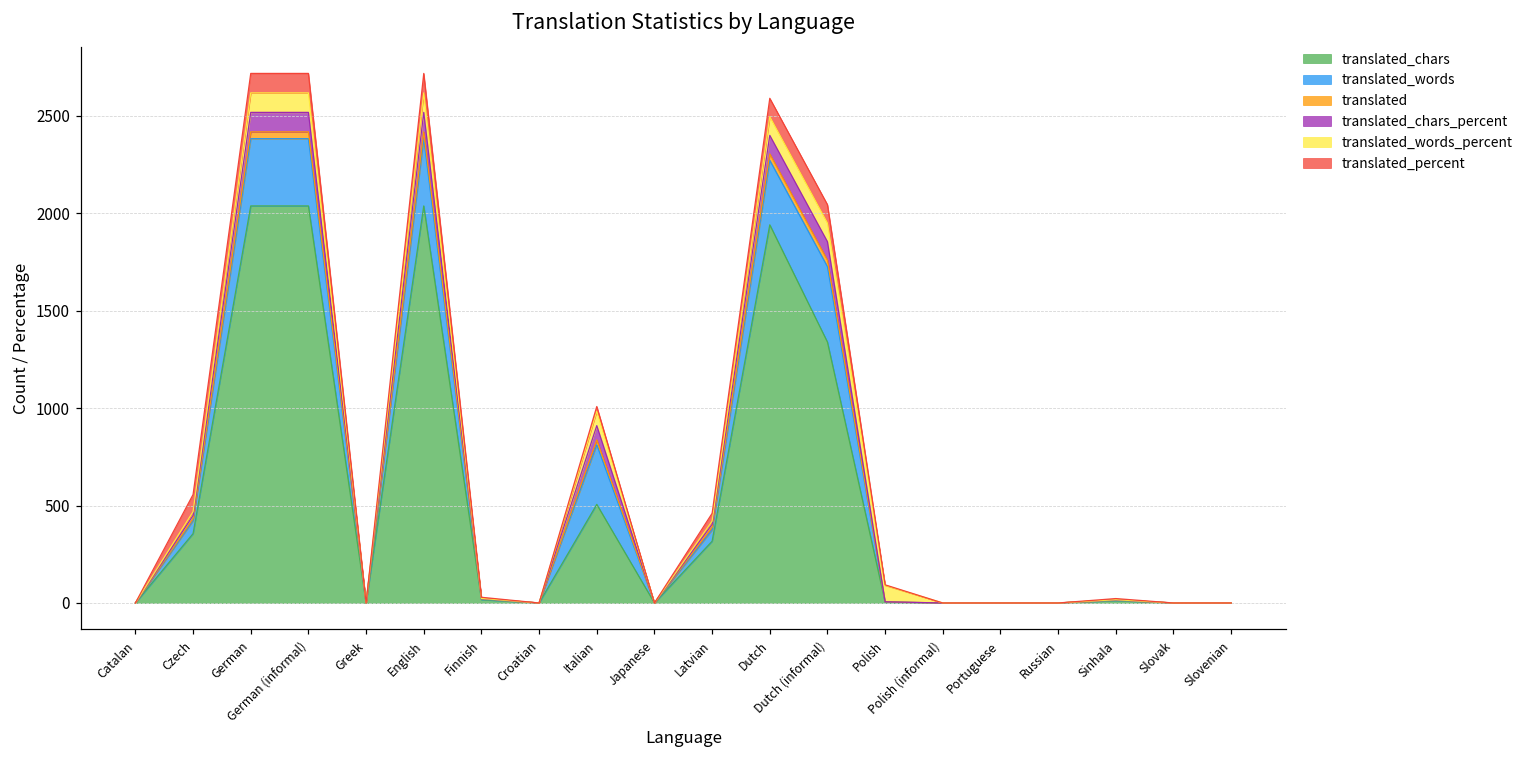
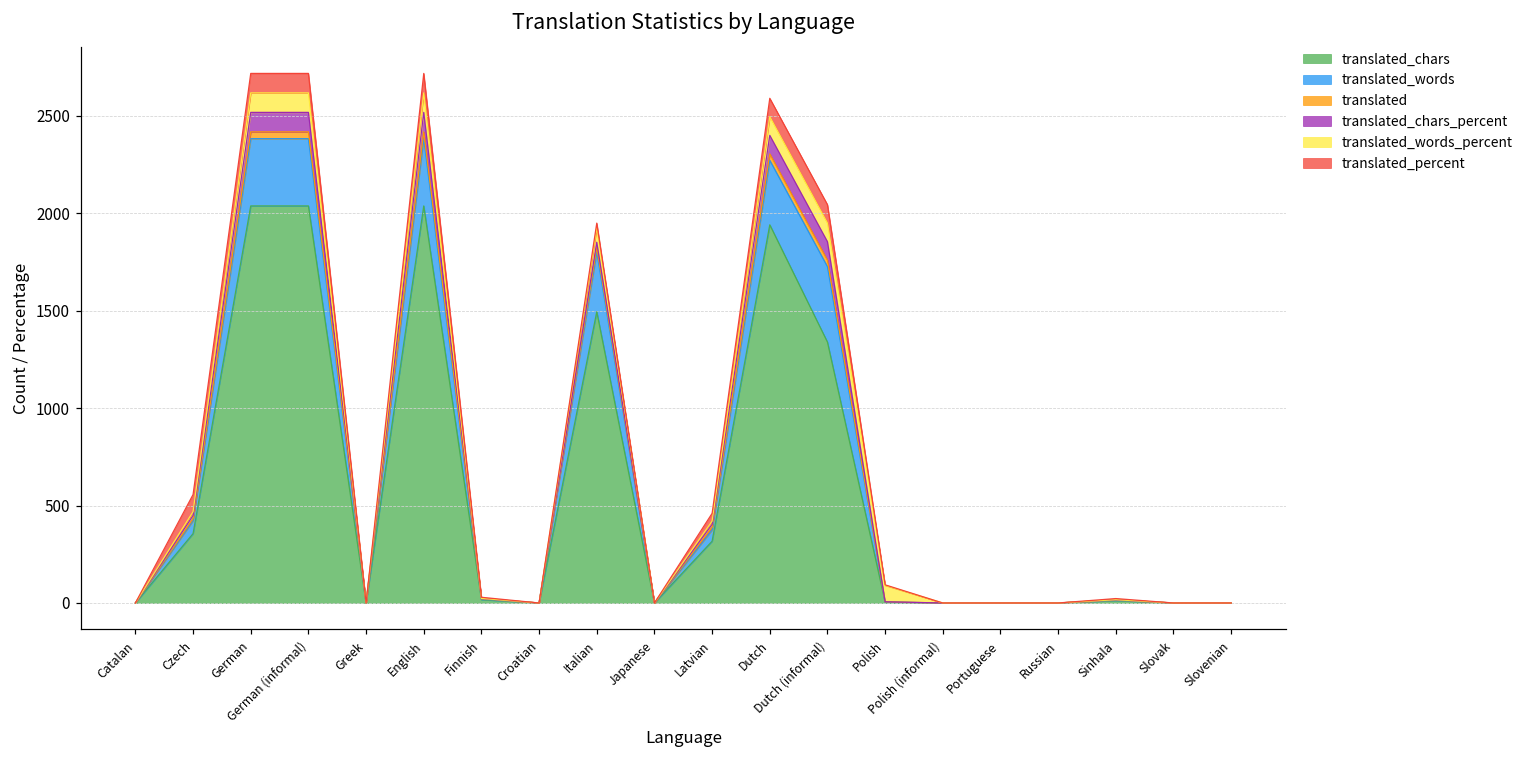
translated_chars, Italian: 510 -> 1500
translated_chars_percent, Italian: 70 -> 30
